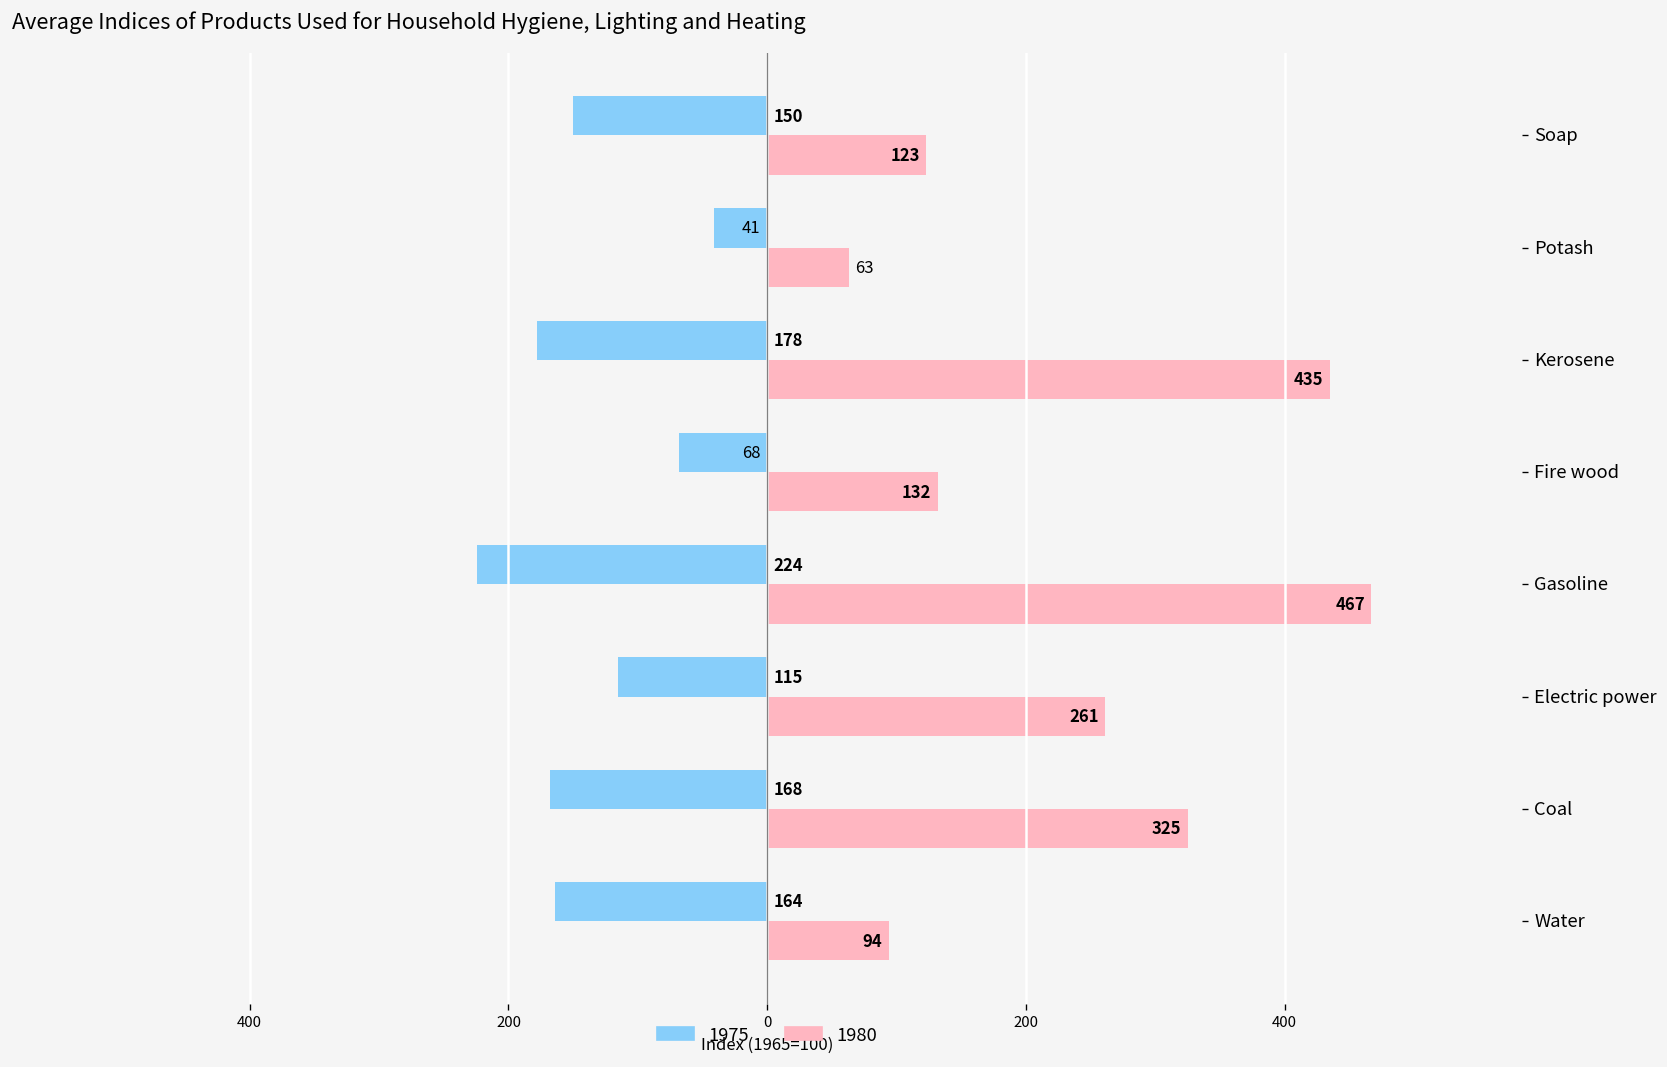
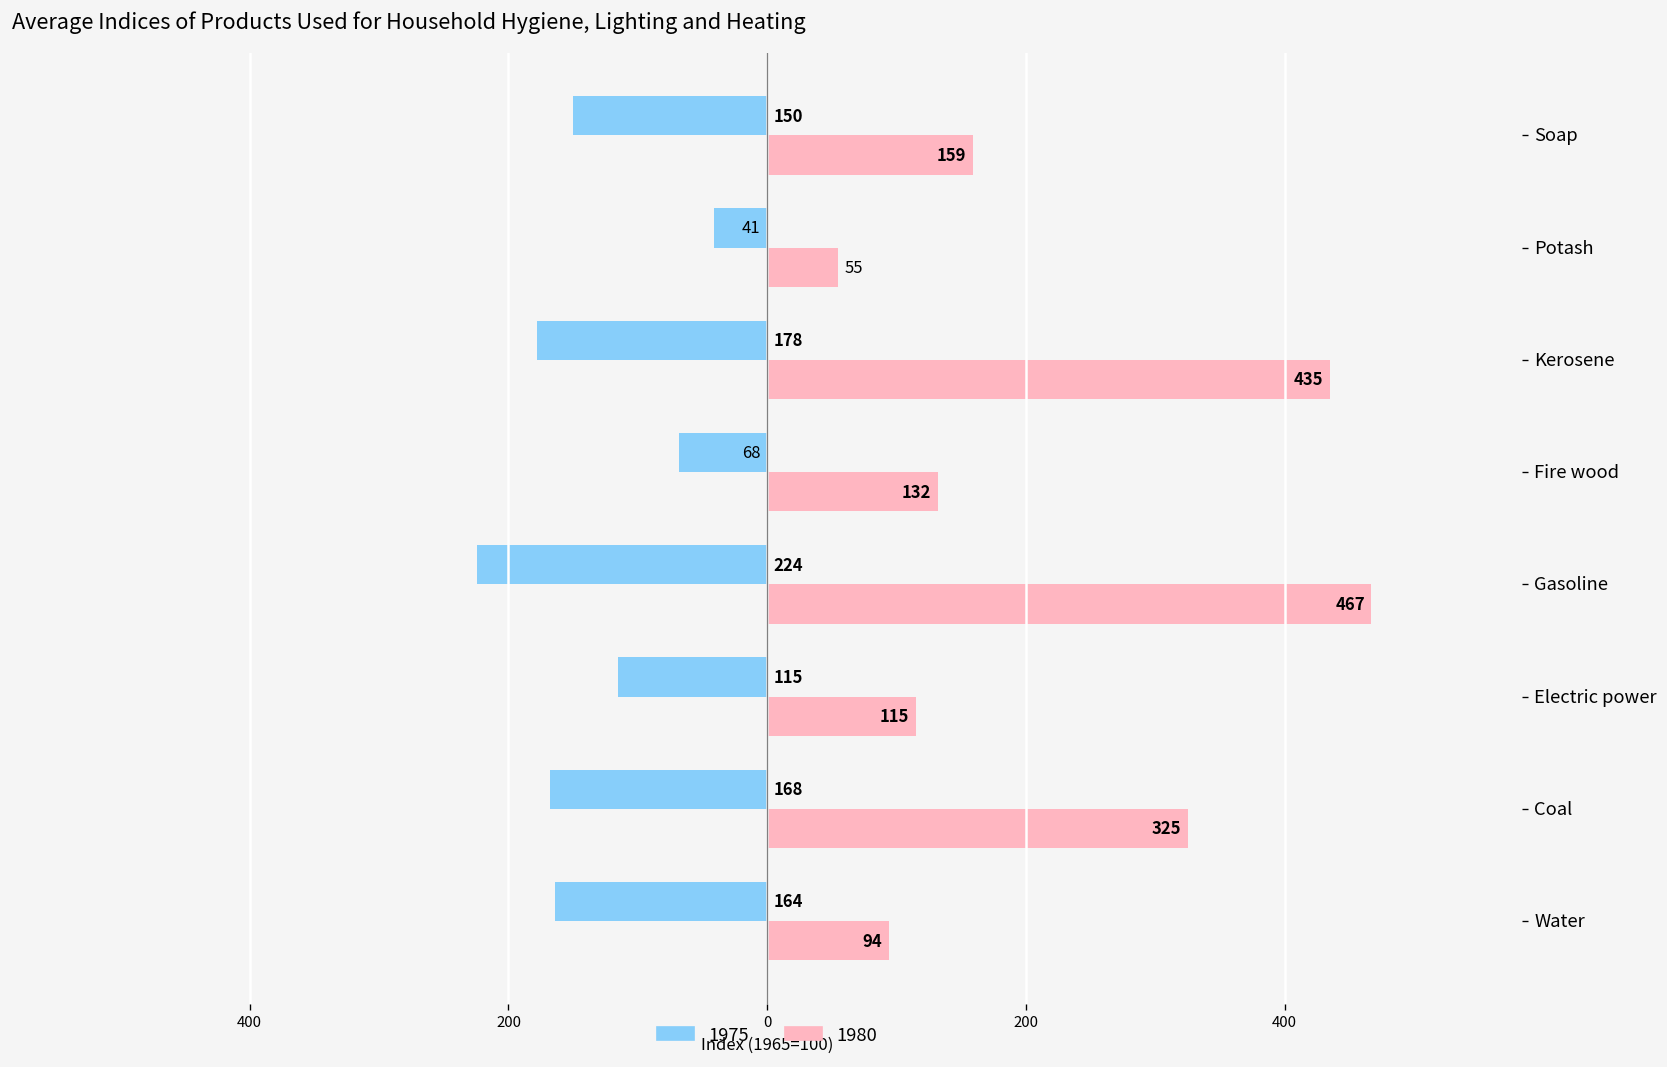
1980, Soap: 123 -> 159
1980, Potash: 63 -> 55
1980, Electric power: 261 -> 115
